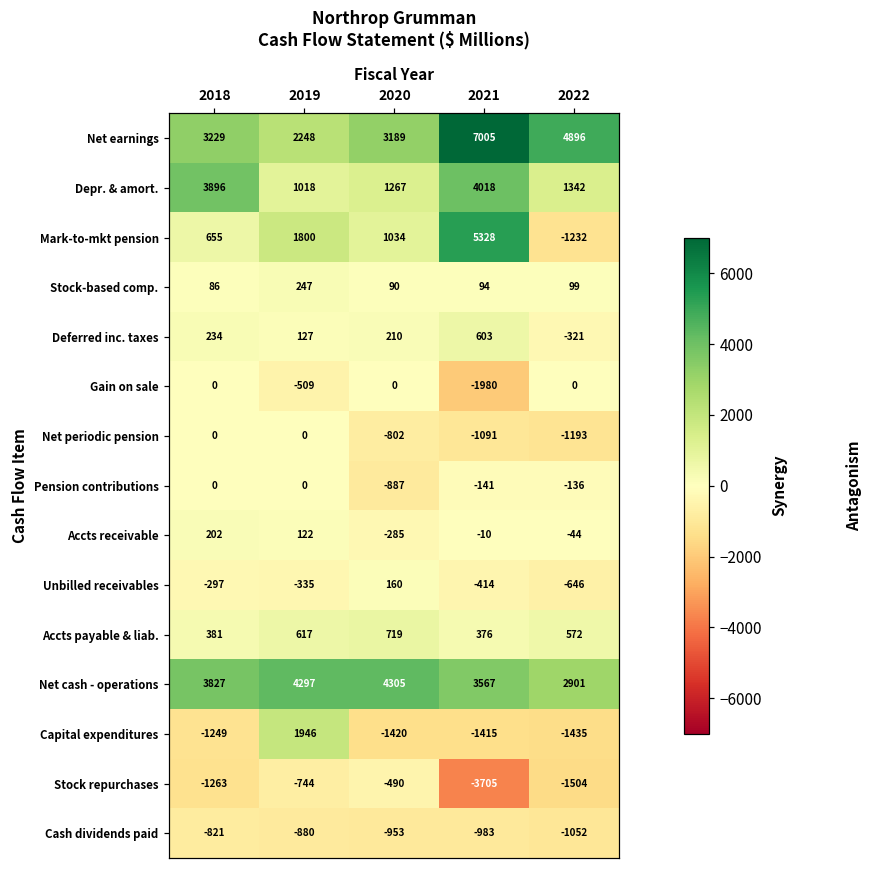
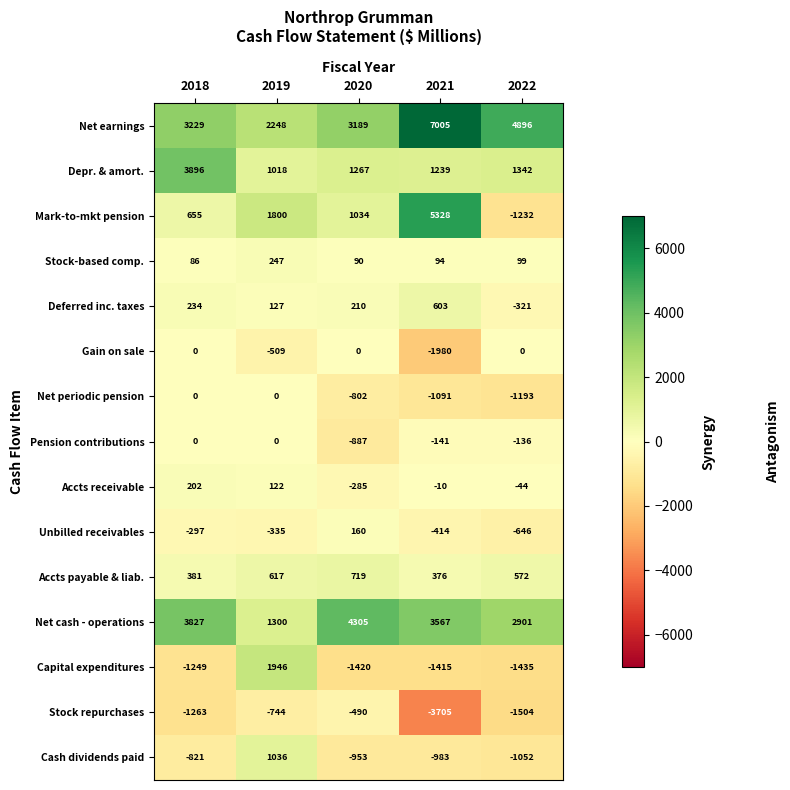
Depr. & amort., 2021: 4018 -> 1239
Net cash - operations, 2019: 4297 -> 1300
Cash dividends paid, 2019: -880 -> 1036
